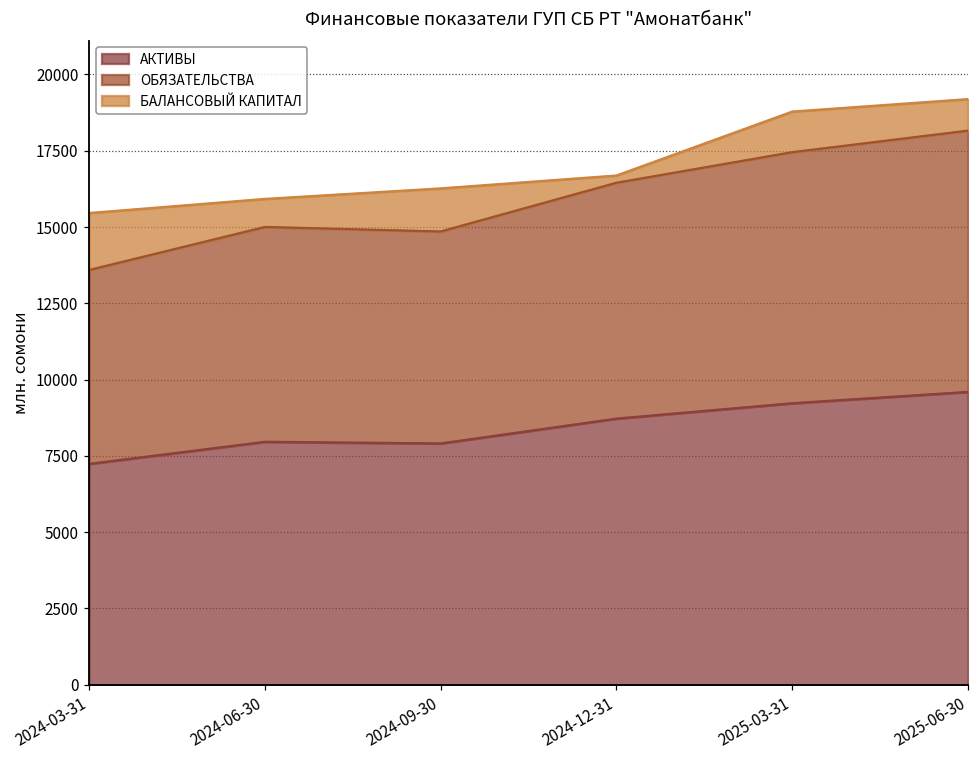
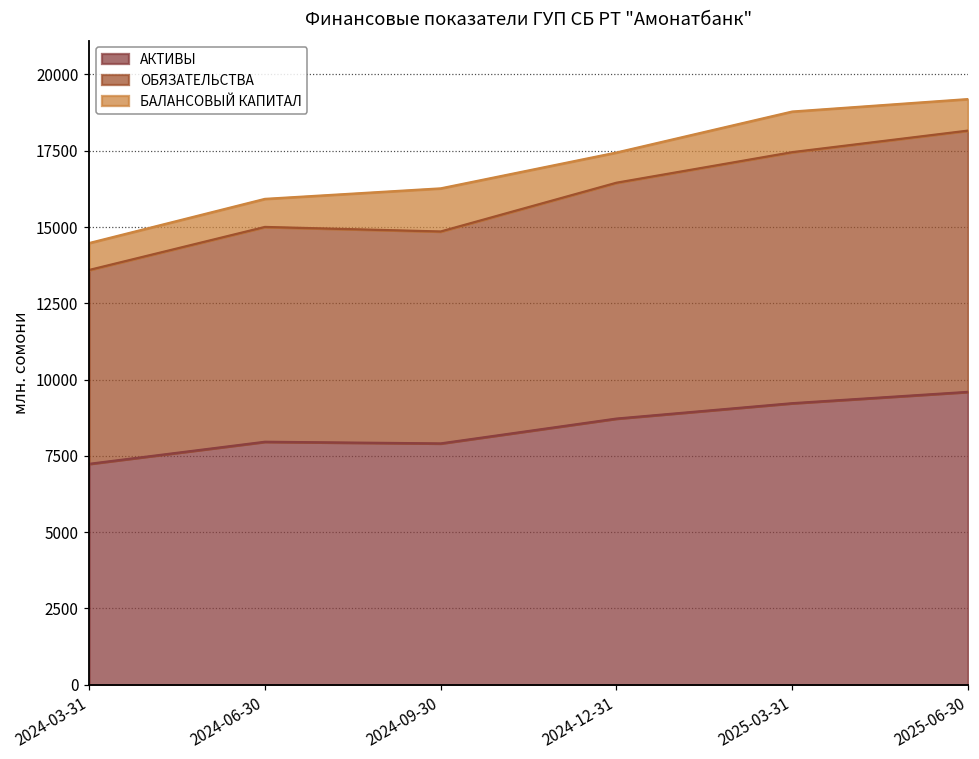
БАЛАНСОВЫЙ КАПИТАЛ, 2024-03-31: 1900 -> 900
БАЛАНСОВЫЙ КАПИТАЛ, 2024-12-31: 200 -> 1000
